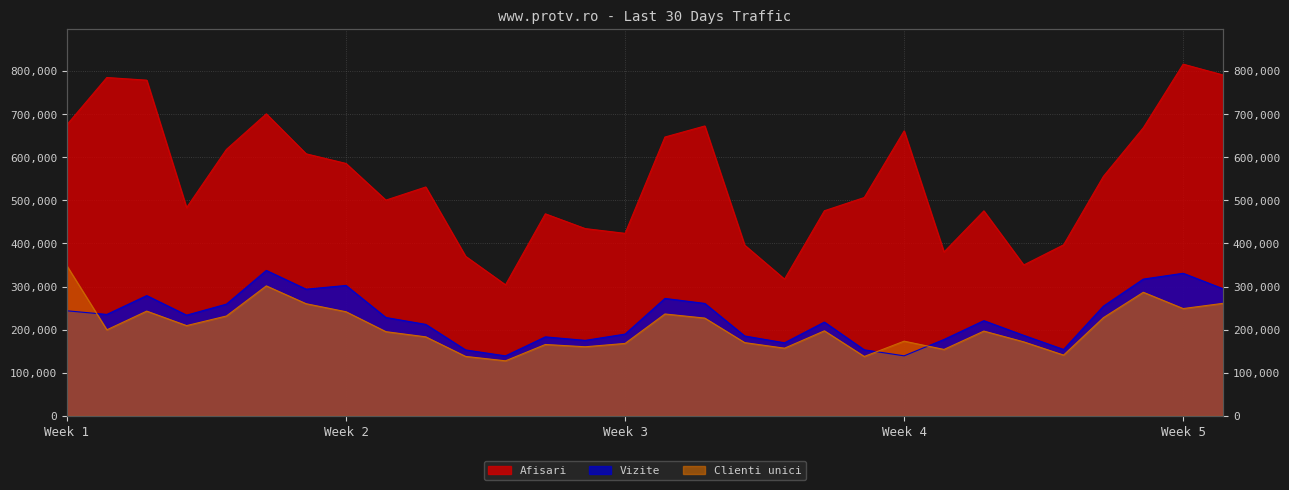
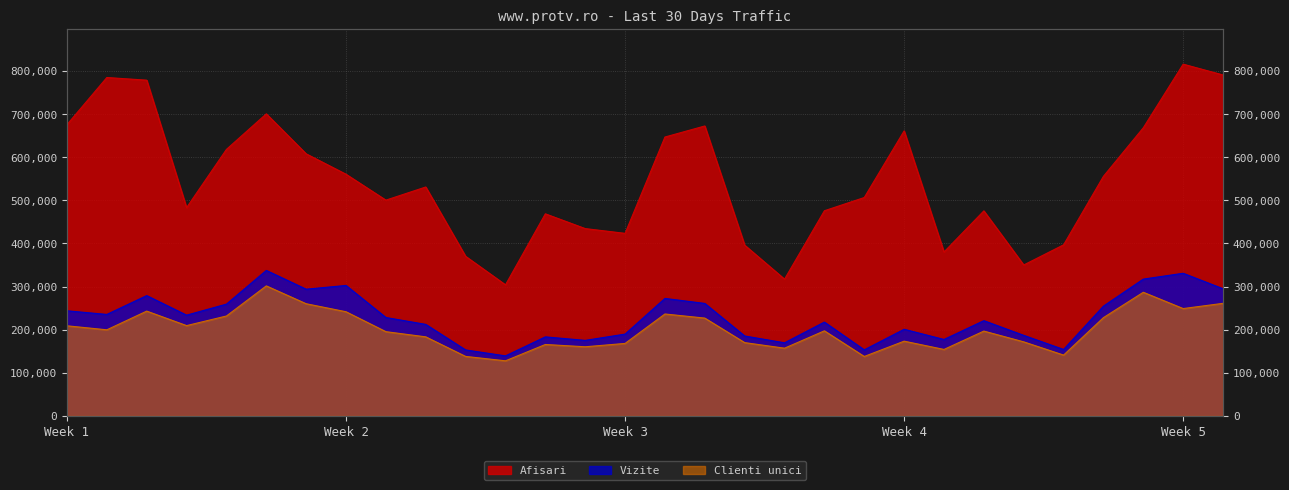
Clienti unici, Week 1: 350,000 -> 210,000
Afisari, Week 2: 590,000 -> 560,000
Vizite, Week 4: 140,000 -> 200,000
